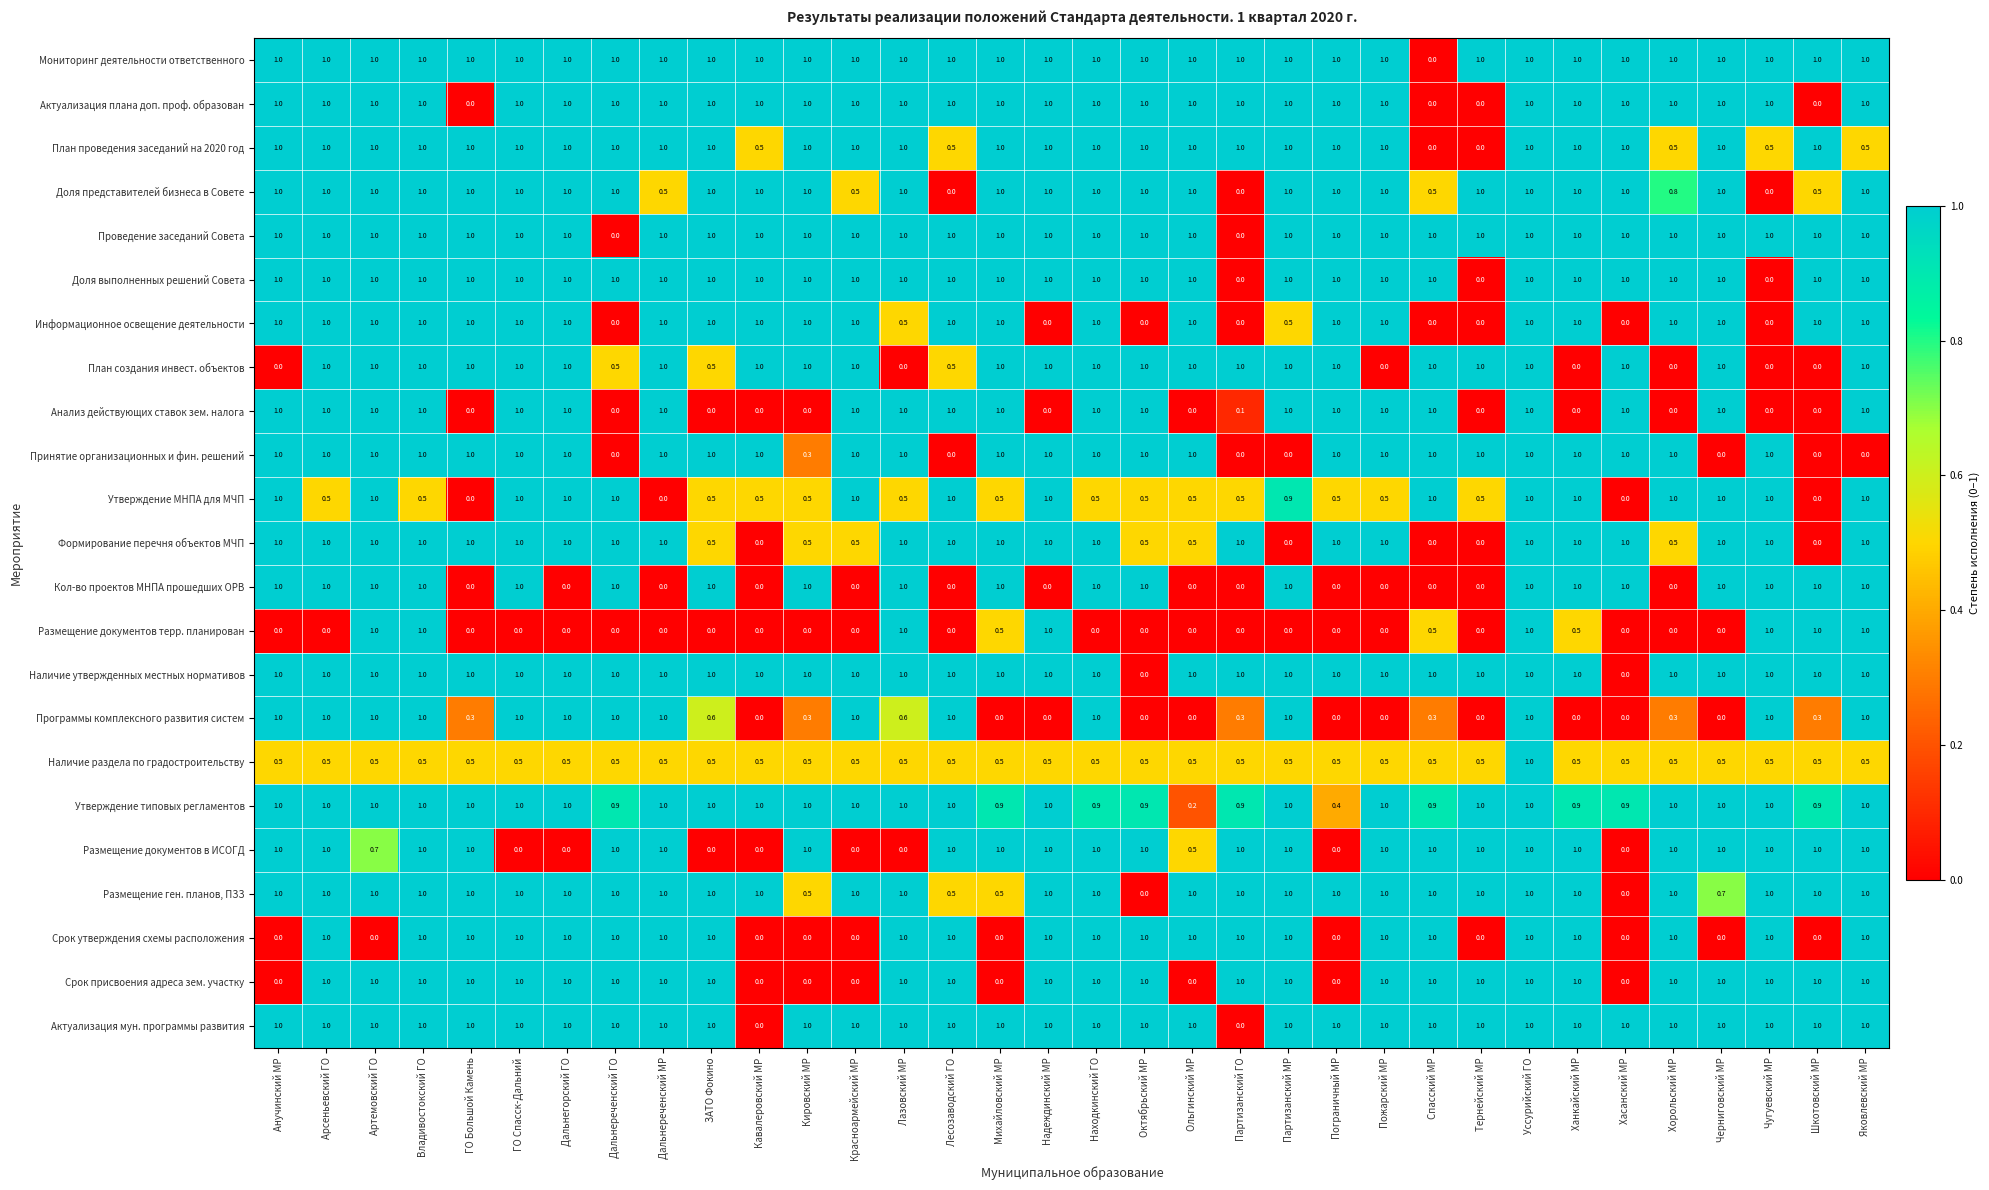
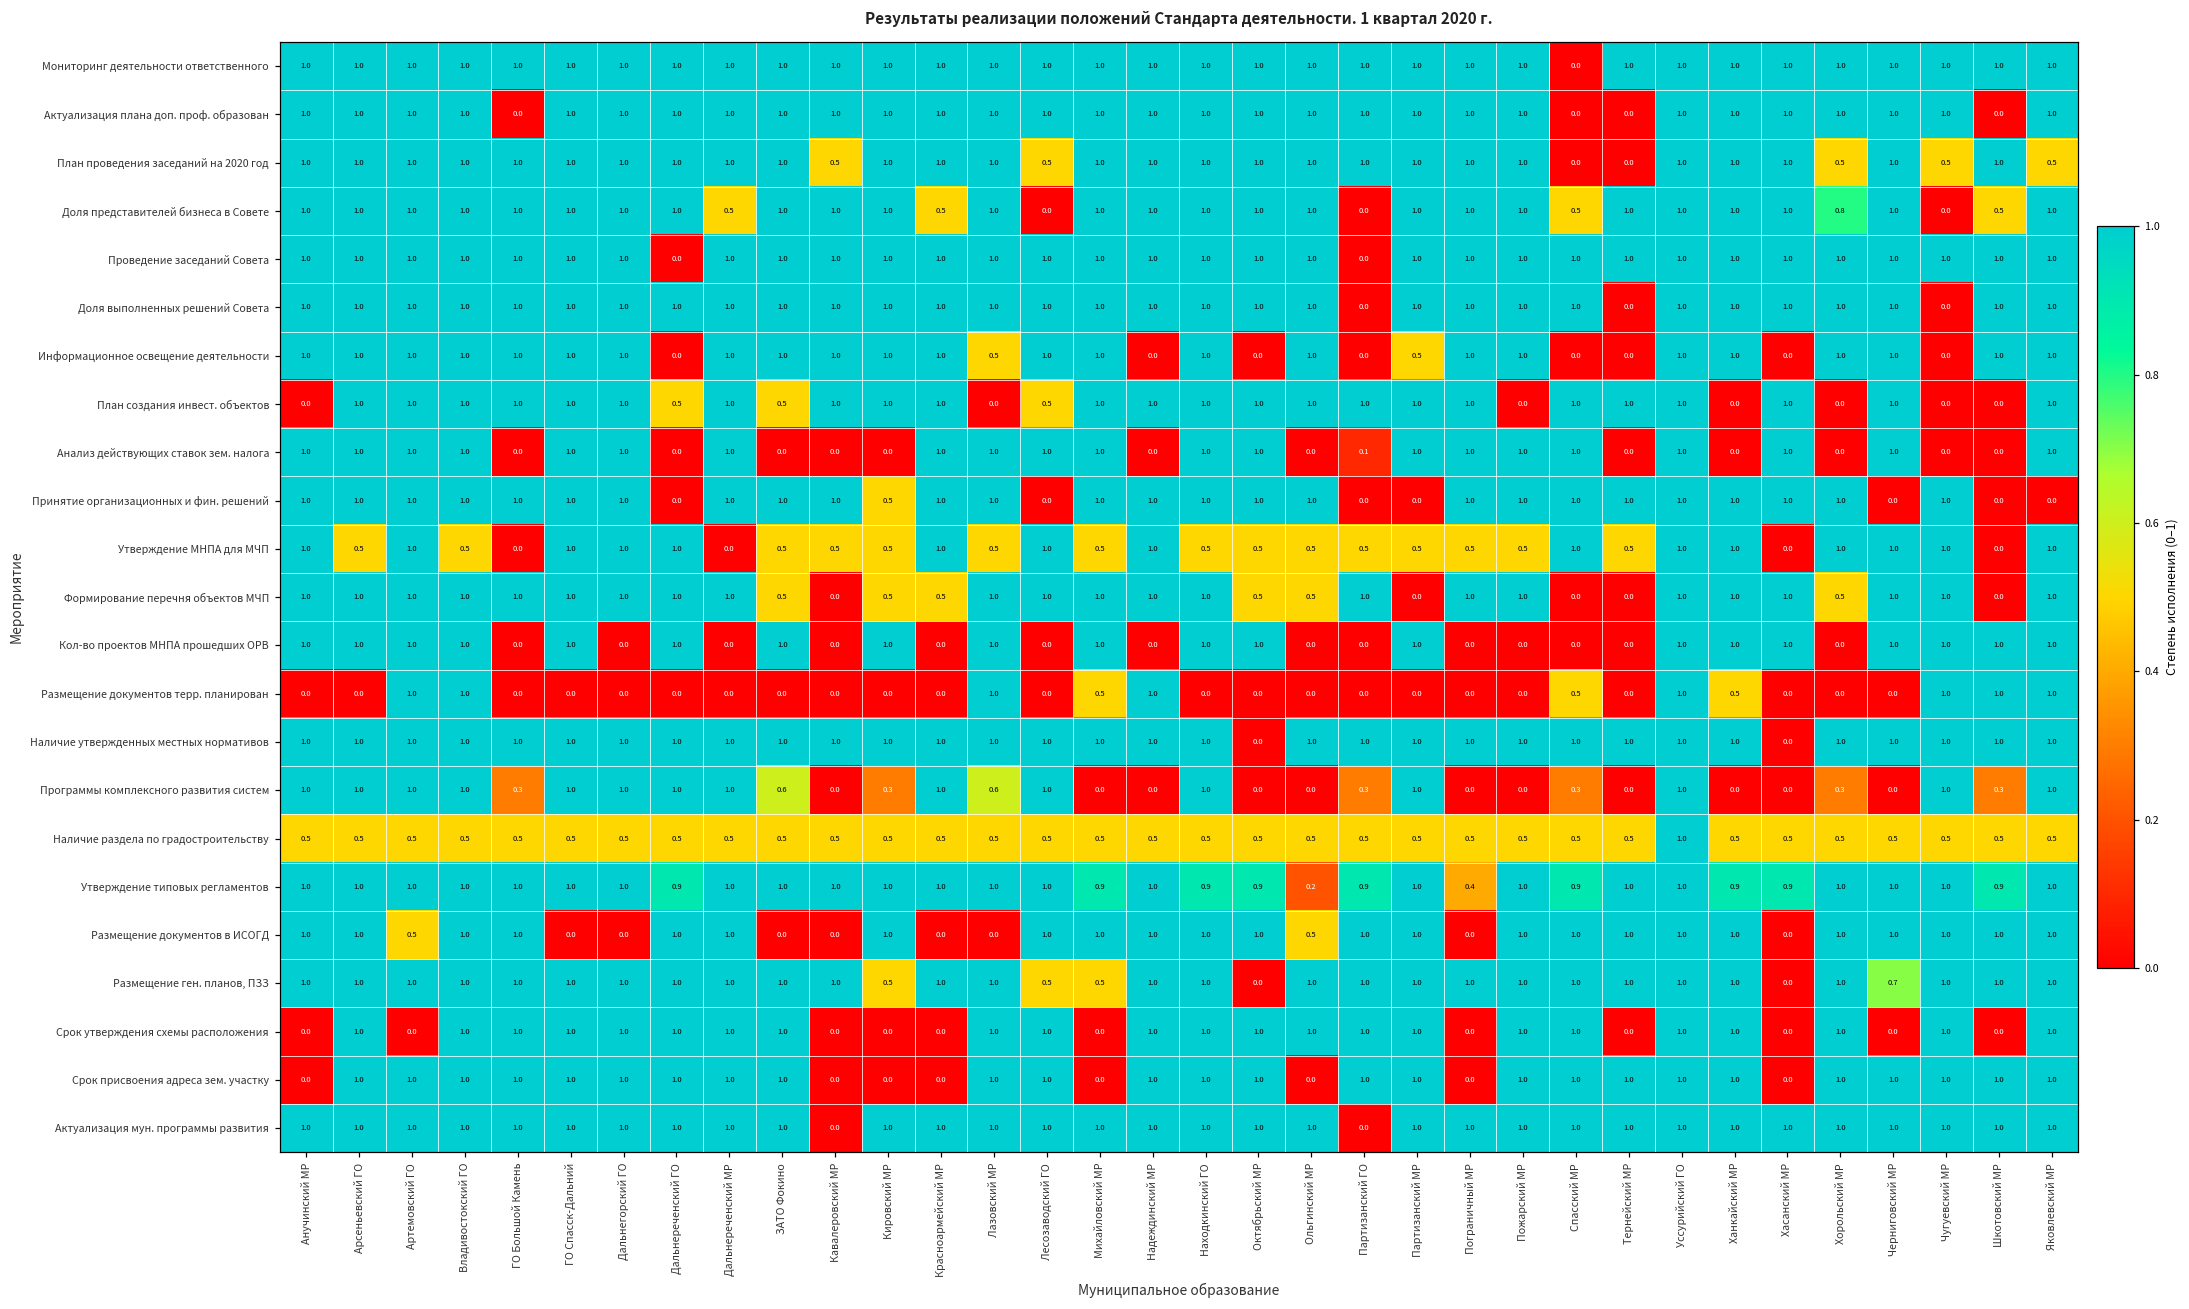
Принятие организационных и фин. решений, Кировский МР: 0.3 -> 0.5
Утверждение МНПА для МЧП, Партизанский МР: 0.9 -> 0.5
Размещение документов в ИСОГД, Артемовский ГО: 0.7 -> 0.5
